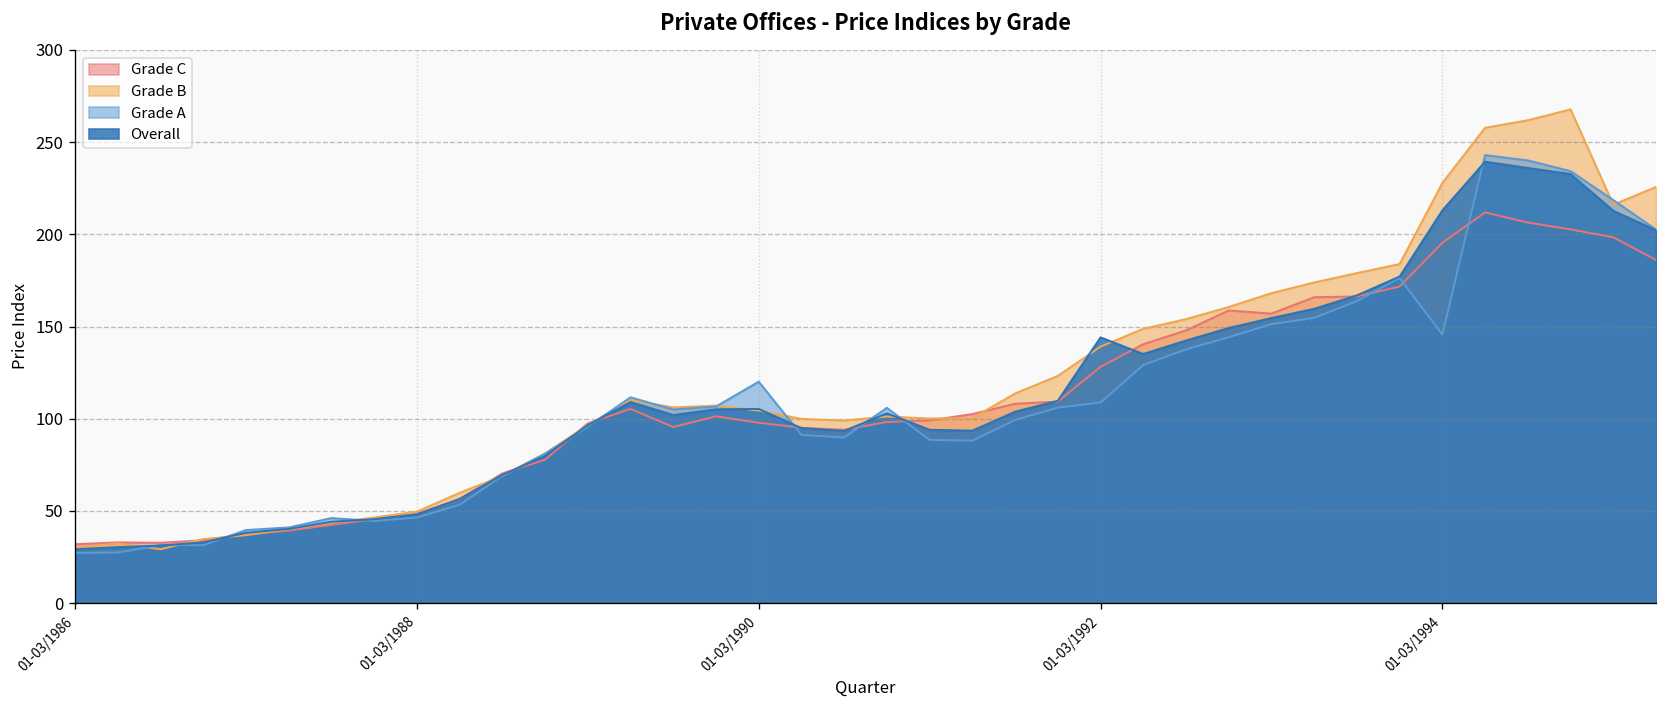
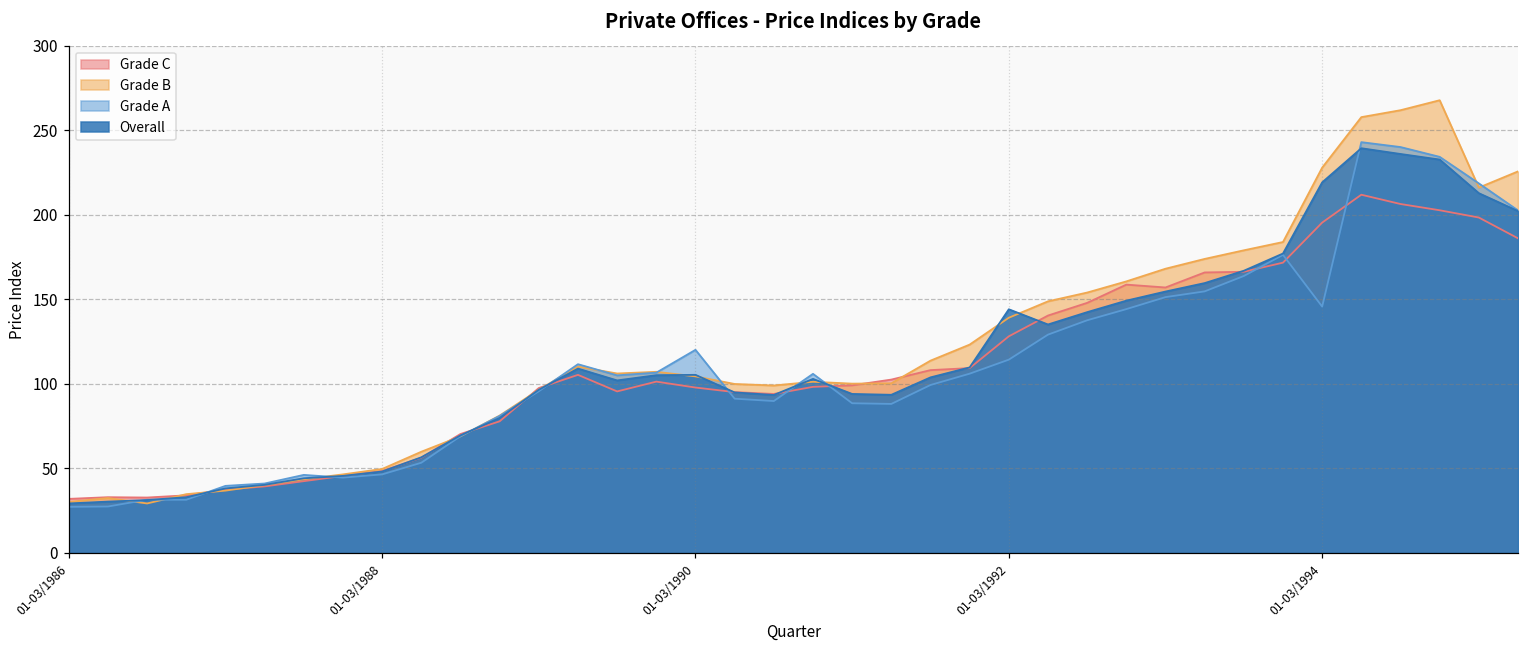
Grade A, 01-03/1992: 109 -> 114
Overall, 01-03/1994: 213 -> 219
